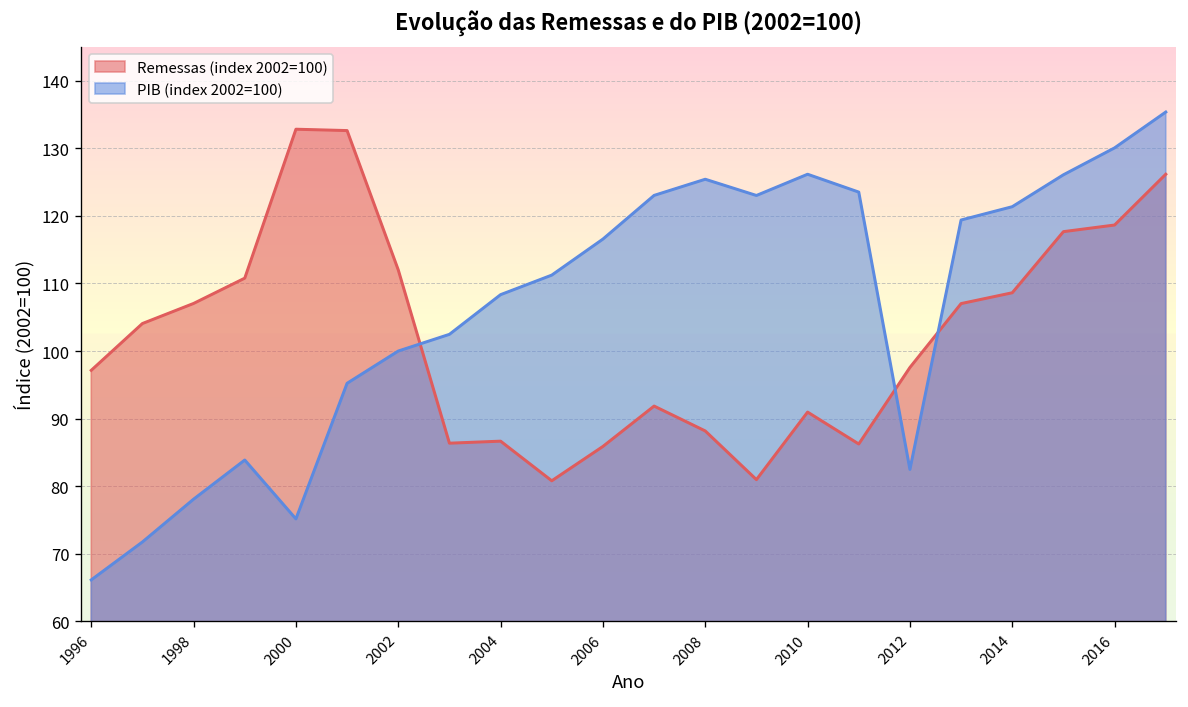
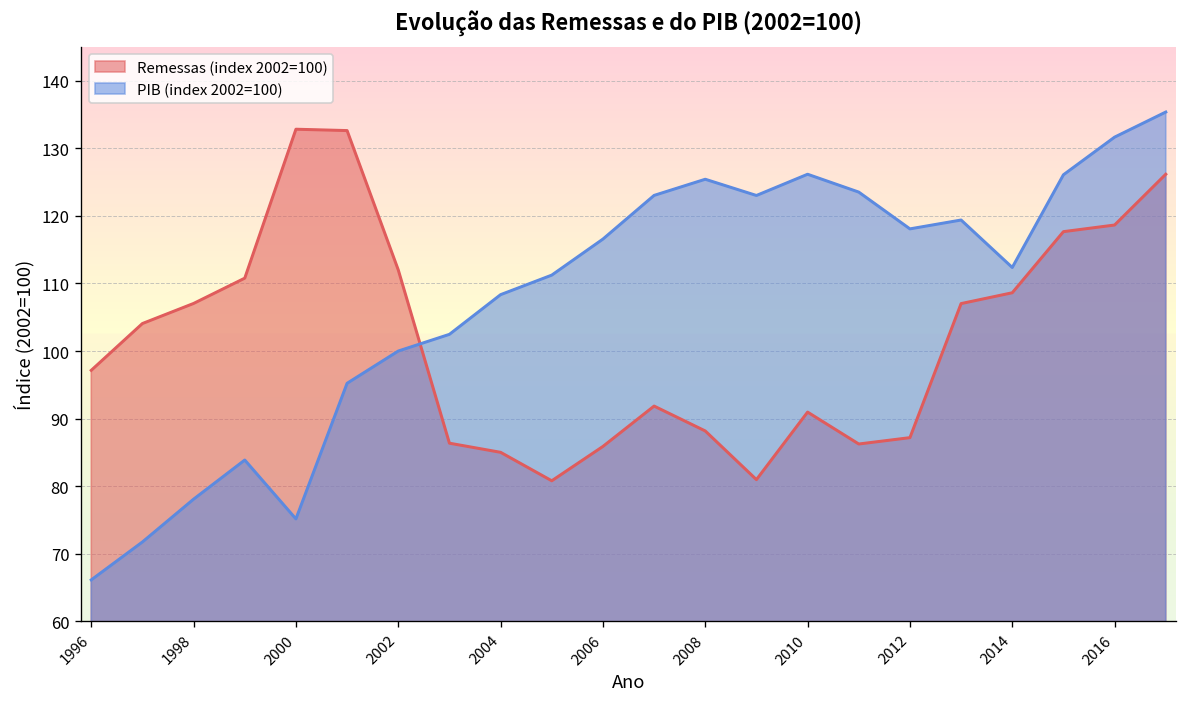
Remessas (index 2002=100), 2004: 87 -> 85
Remessas (index 2002=100), 2012: 98 -> 87
PIB (index 2002=100), 2012: 82 -> 118
PIB (index 2002=100), 2014: 121 -> 112
PIB (index 2002=100), 2016: 130 -> 132
